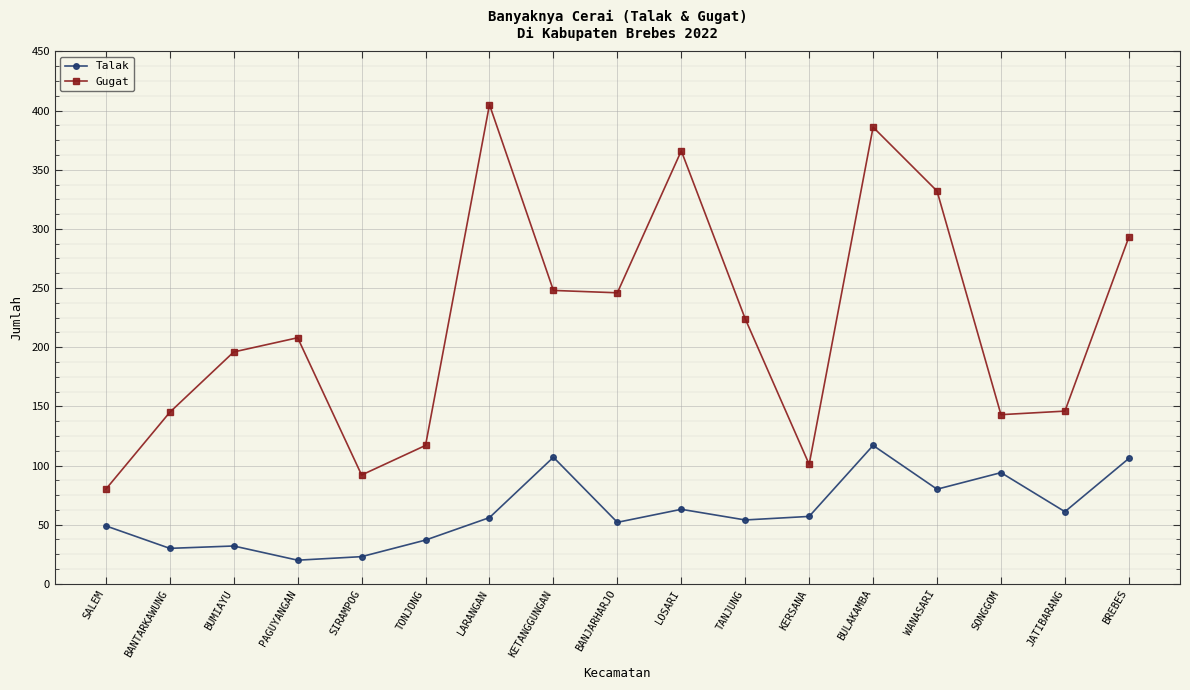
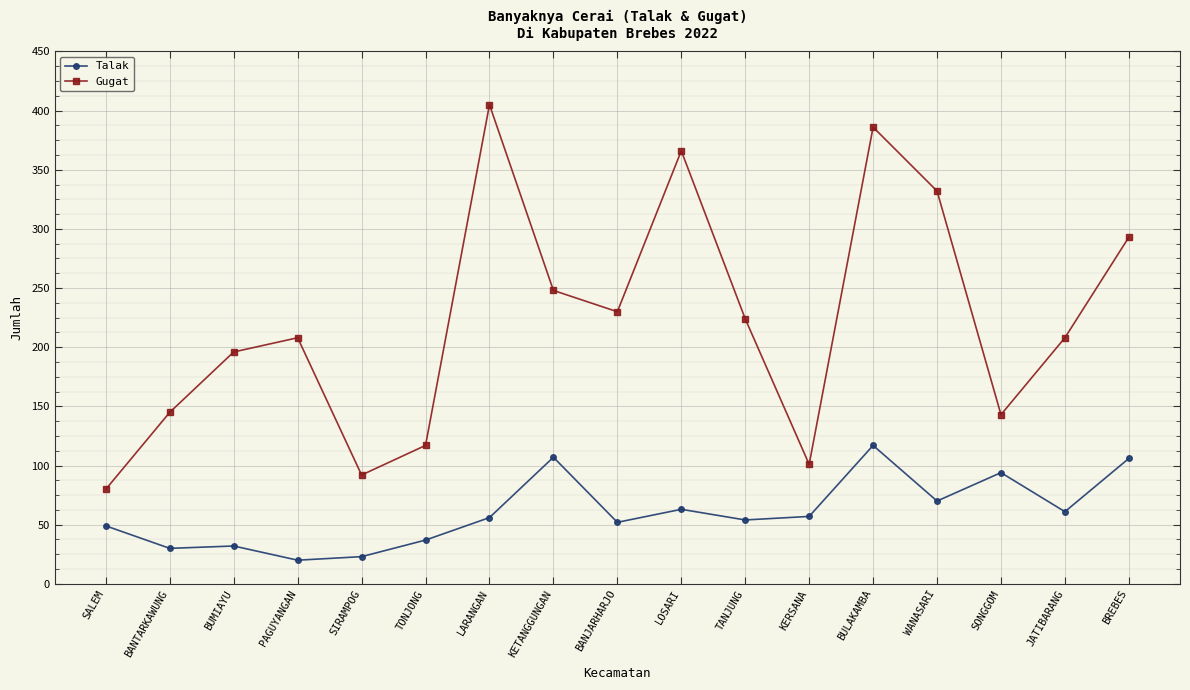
Gugat, BANJARHARJO: 246 -> 230
Talak, WANASARI: 80 -> 70
Gugat, JATIBARANG: 146 -> 208
